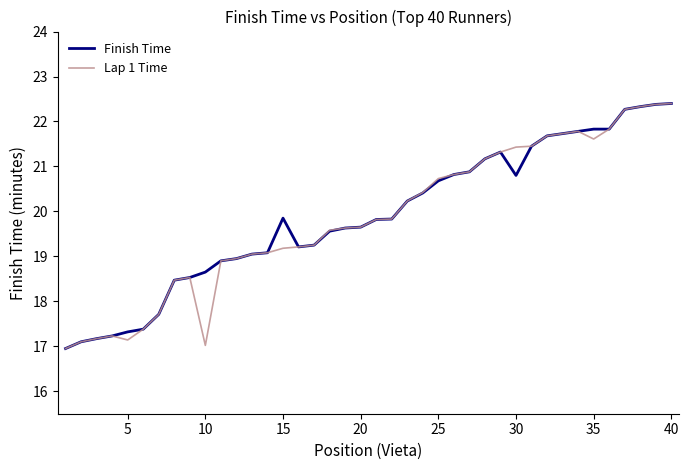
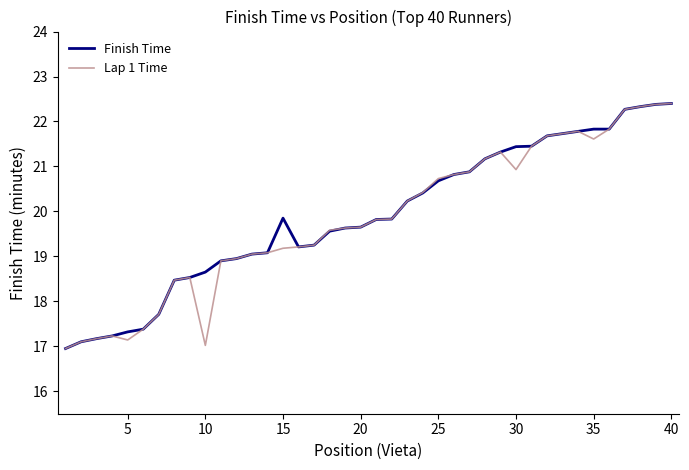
Finish Time, 30: 20.8 -> 21.4
Lap 1 Time, 30: 21.4 -> 20.9
